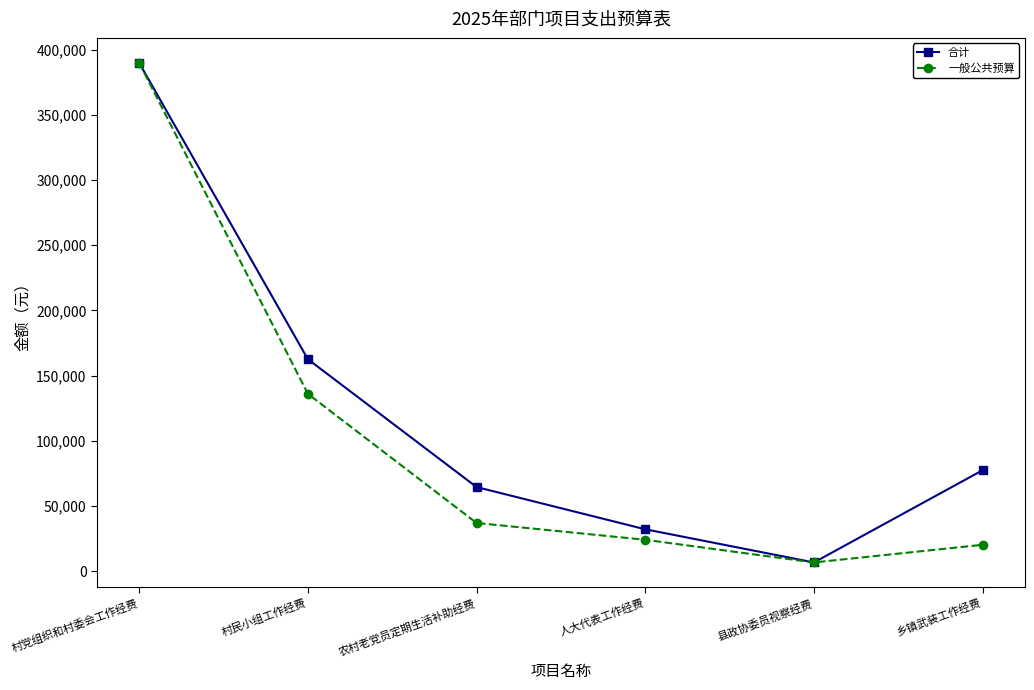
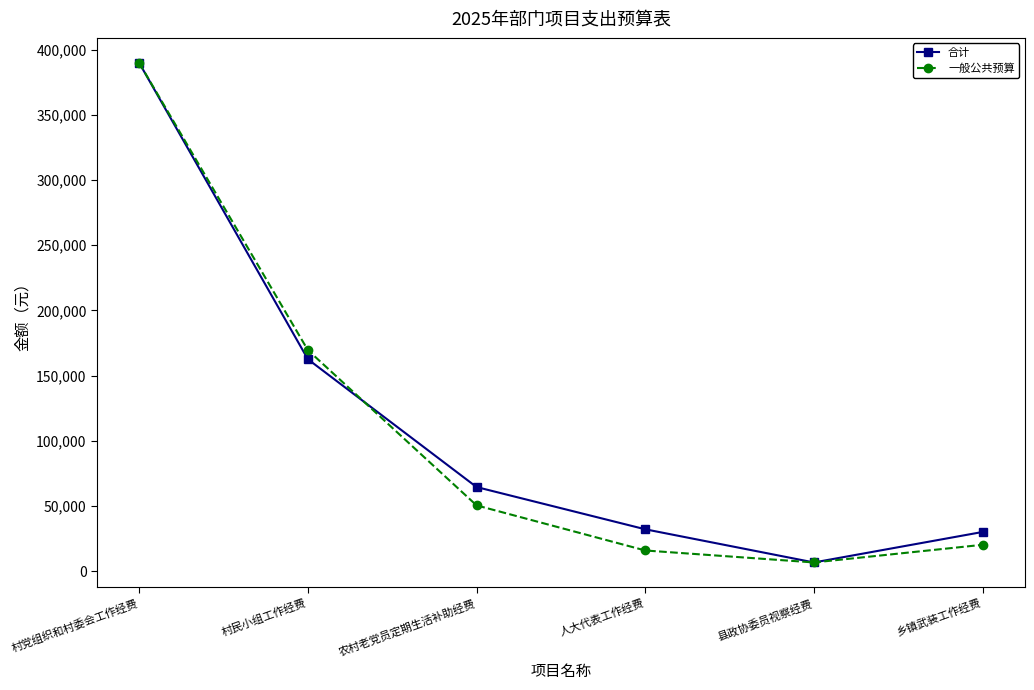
一般公共预算, 村民小组工作经费: 136,000 -> 170,000
一般公共预算, 农村老党员定期生活补助经费: 37,000 -> 50,000
一般公共预算, 人大代表工作经费: 24,000 -> 16,000
合计, 乡镇武装工作经费: 77,000 -> 30,000
